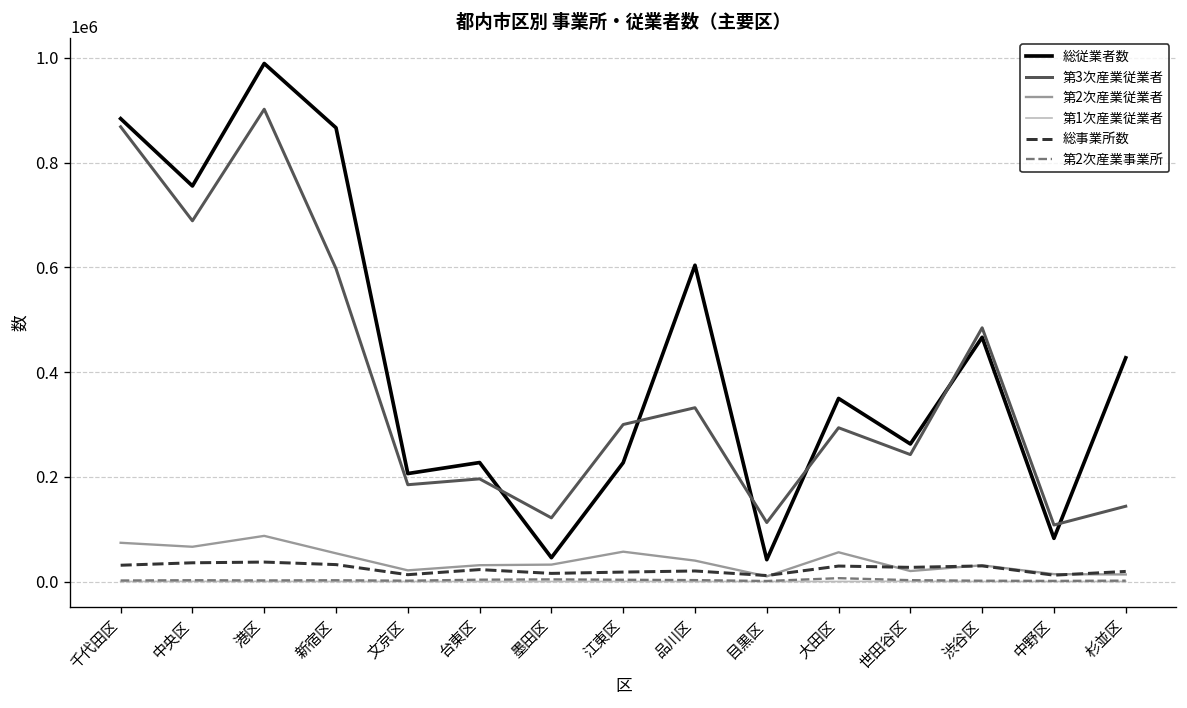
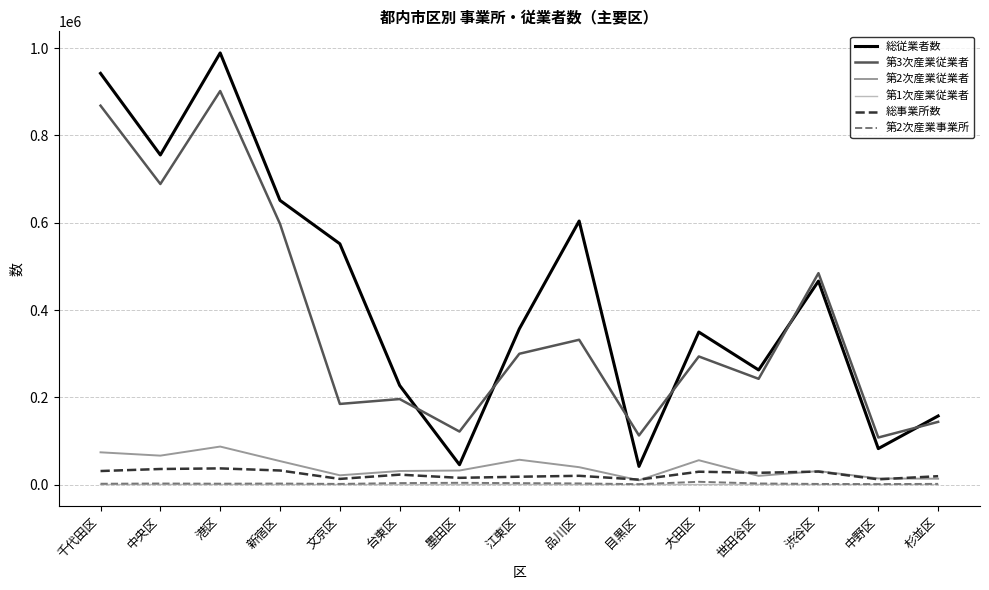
総従業者数, 千代田区: 880000 -> 940000
総従業者数, 新宿区: 870000 -> 650000
総従業者数, 文京区: 210000 -> 550000
総従業者数, 江東区: 230000 -> 360000
総従業者数, 杉並区: 430000 -> 160000
